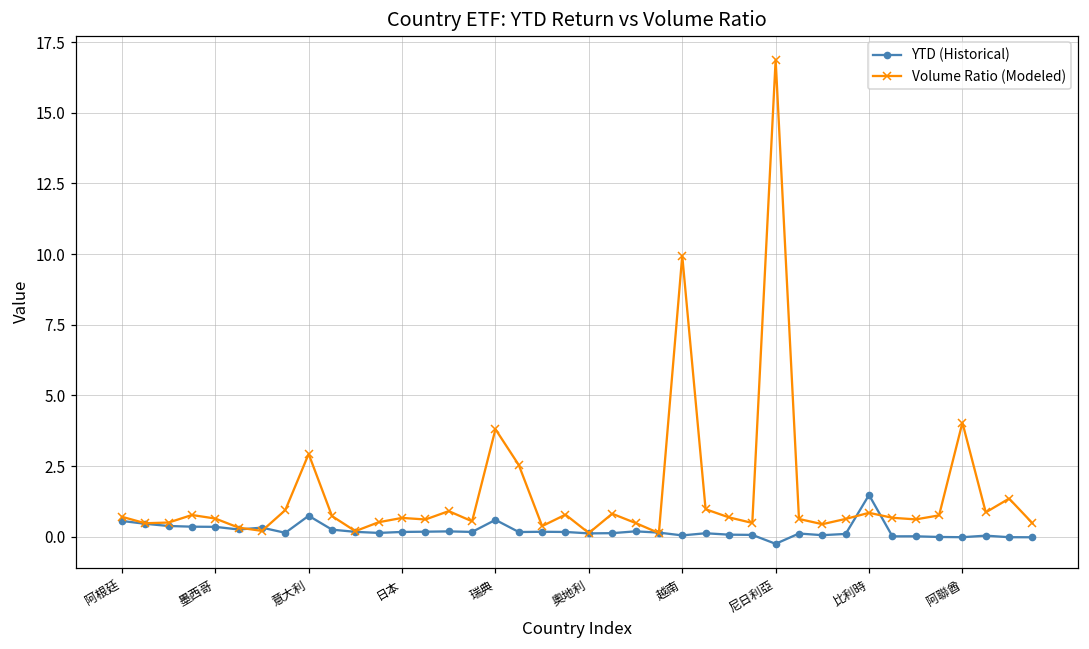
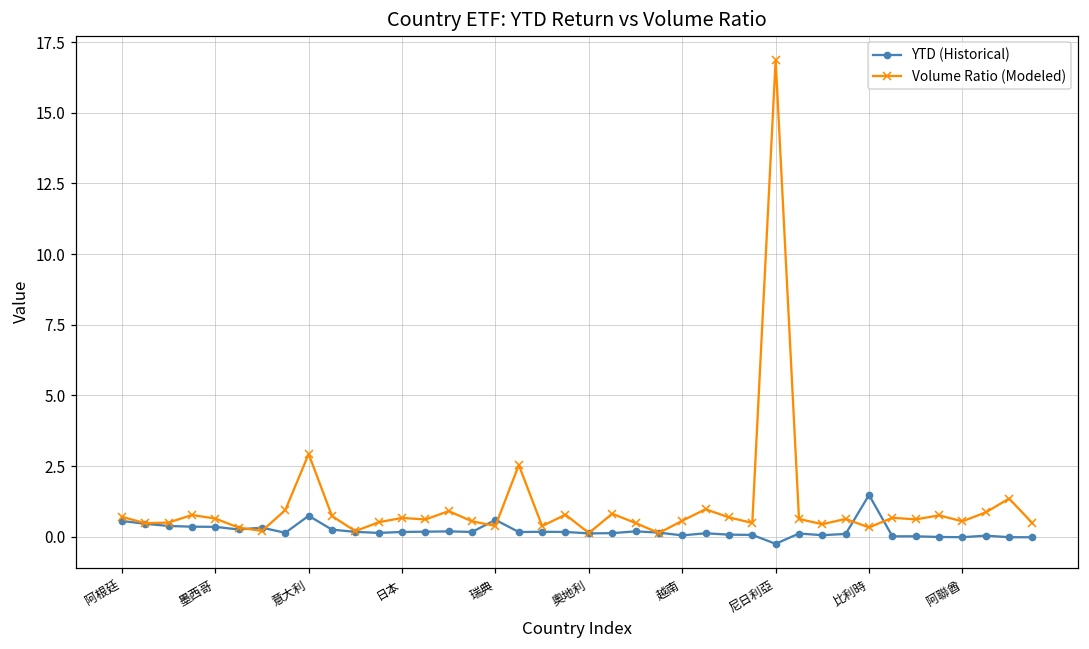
Volume Ratio (Modeled), 瑞典: 3.8 -> 0.4
Volume Ratio (Modeled), 越南: 9.9 -> 0.6
Volume Ratio (Modeled), 比利時: 0.8 -> 0.3
Volume Ratio (Modeled), 阿聯酋: 4.0 -> 0.5
